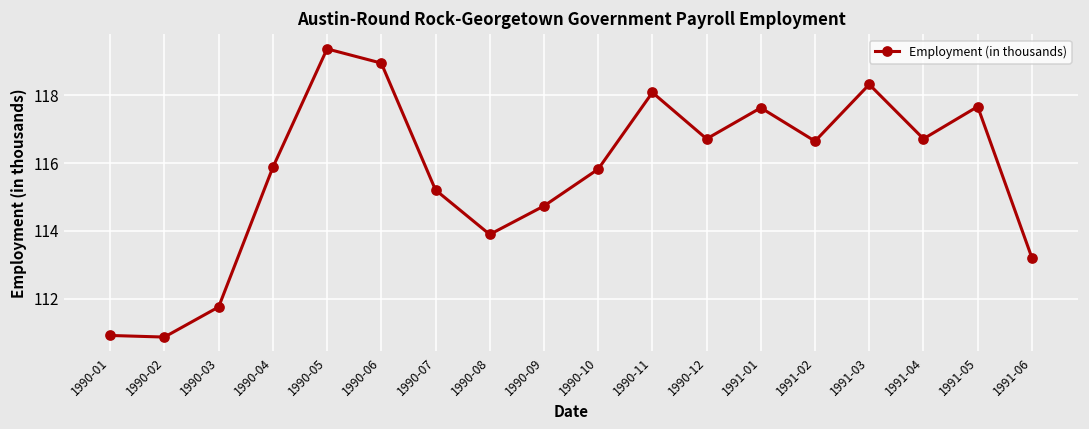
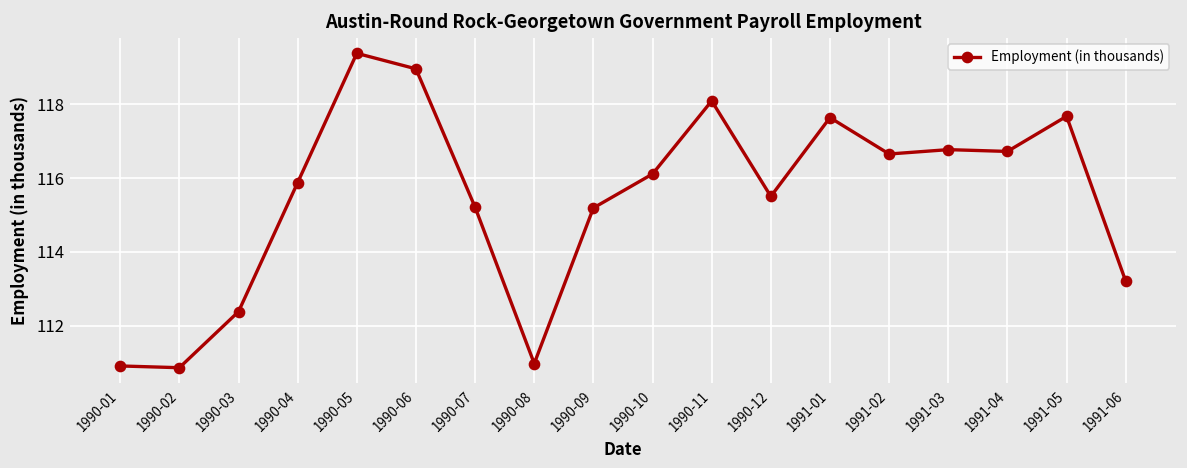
1990-03: 111.8 -> 112.4
1990-08: 113.9 -> 111.0
1990-09: 114.7 -> 115.2
1990-10: 115.8 -> 116.1
1990-12: 116.7 -> 115.5
1991-03: 118.3 -> 116.8
